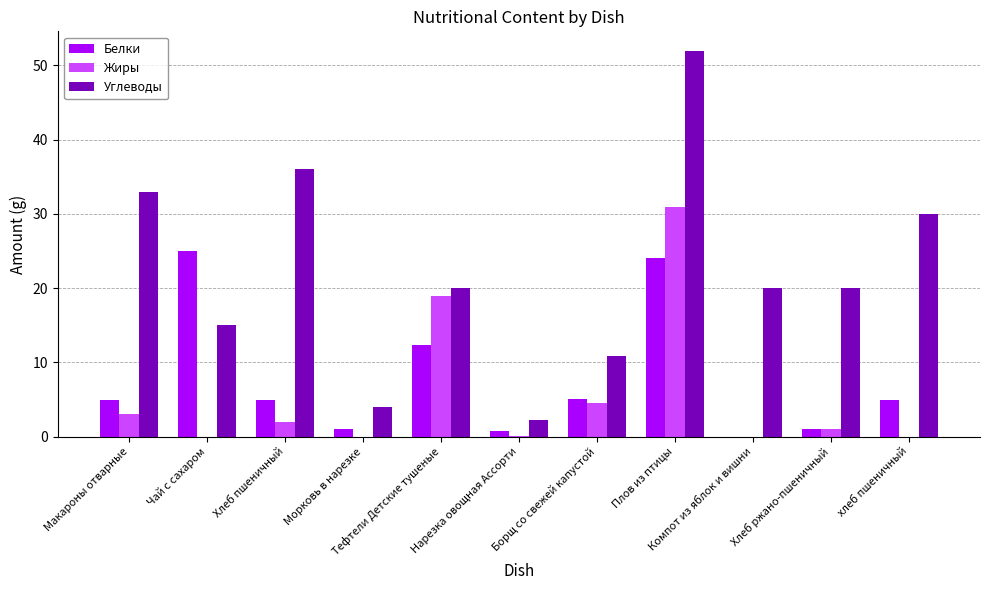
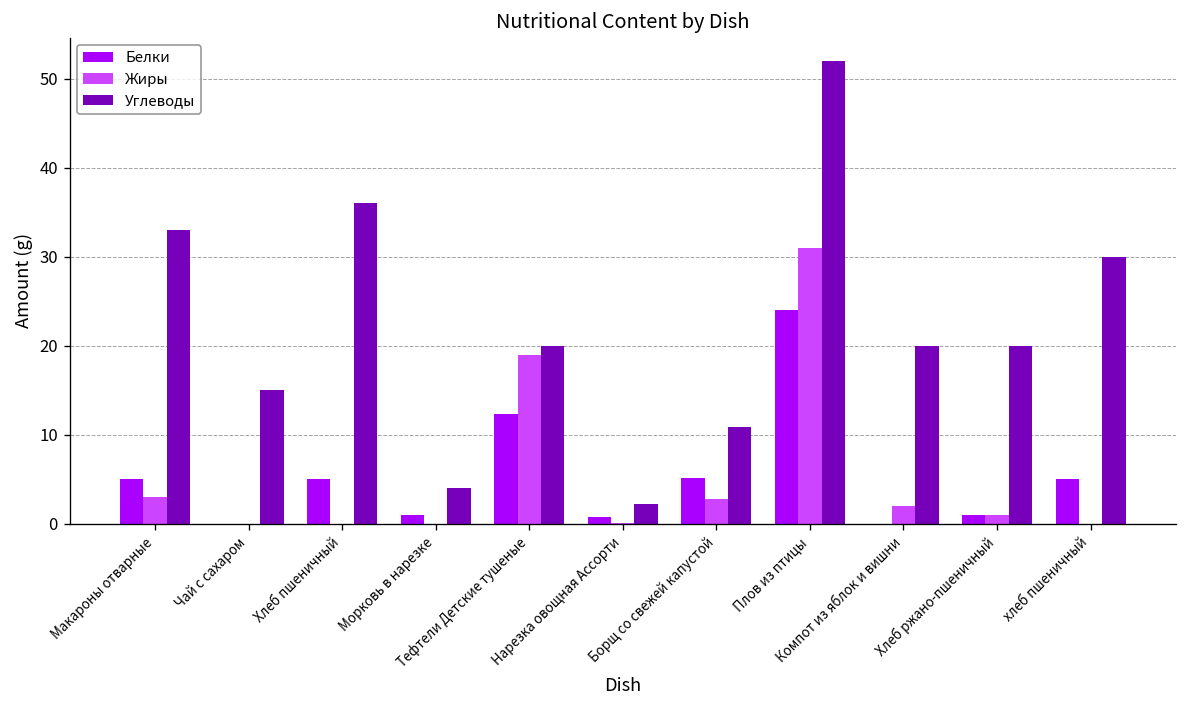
Белки, Чай с сахаром: 25 -> 0
Жиры, Хлеб пшеничный: 2 -> 0
Жиры, Борщ со свежей капустой: 4 -> 3
Жиры, Компот из яблок и вишни: 0 -> 2
